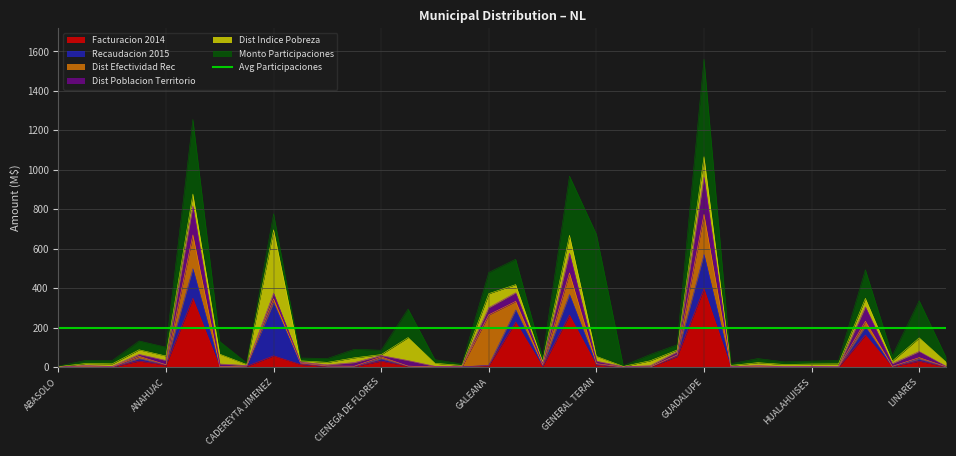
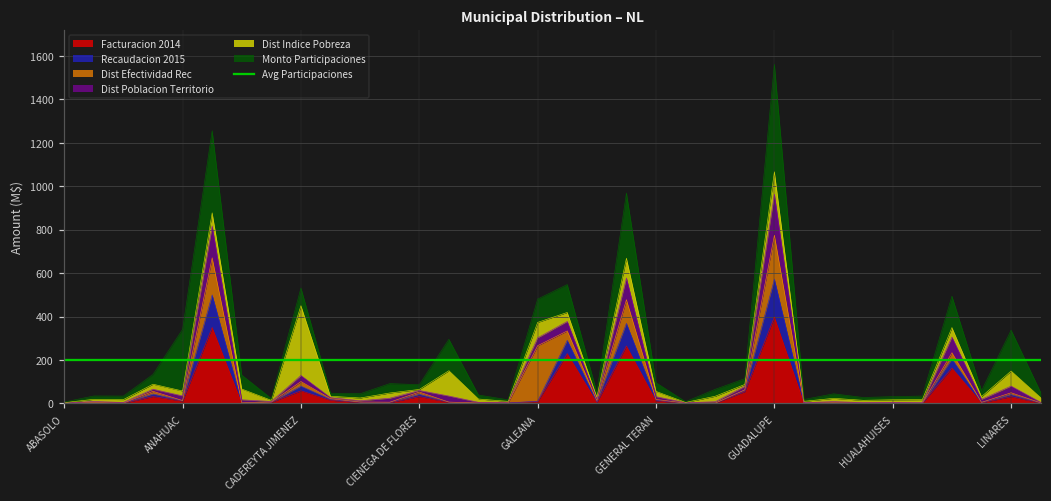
Monto Participaciones, ANAHUAC: 40 -> 280
Recaudacion 2015, CADEREYTA JIMENEZ: 270 -> 20
Monto Participaciones, GENERAL TERAN: 620 -> 40
